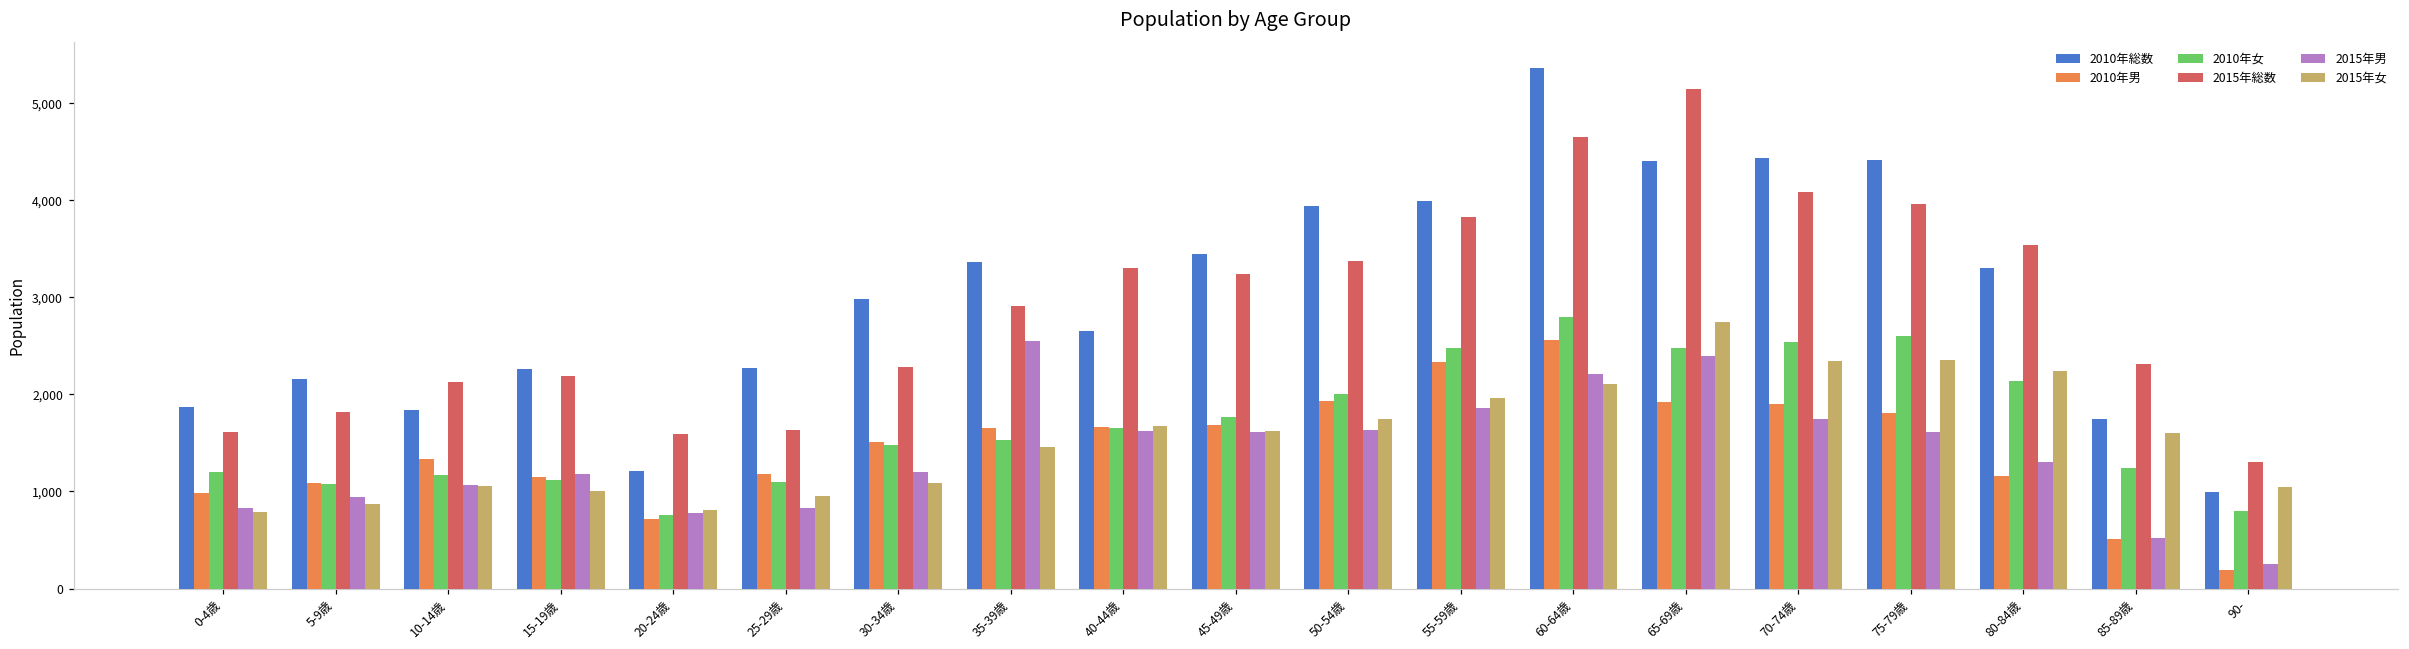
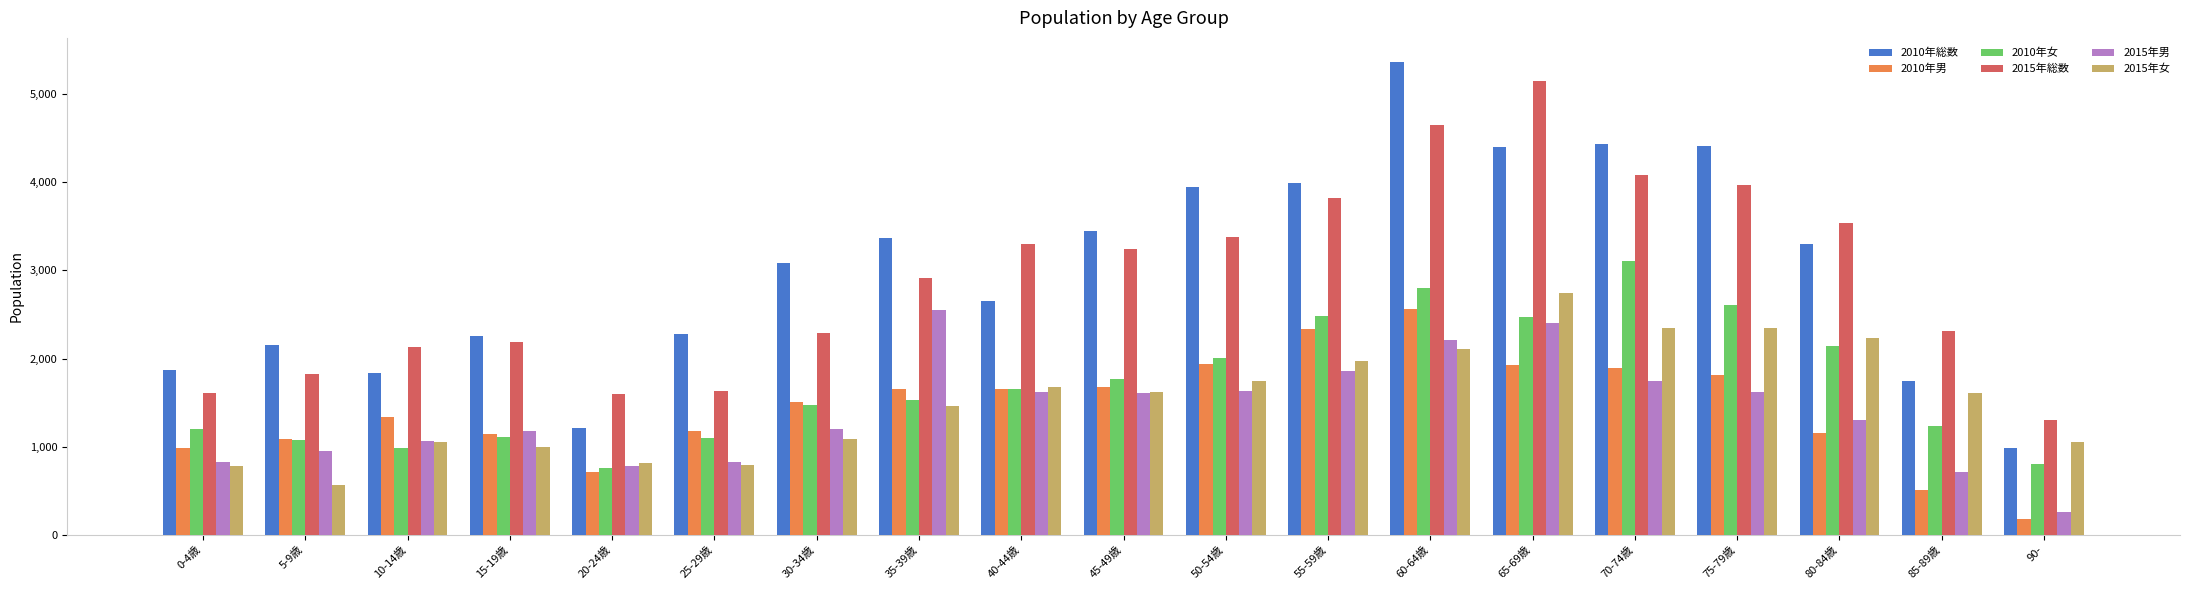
2015年女, 5-9歳: 900 -> 600
2010年女, 10-14歳: 1,200 -> 1,000
2015年女, 25-29歳: 900 -> 800
2010年総数, 30-34歳: 3,000 -> 3,100
2010年女, 70-74歳: 2,500 -> 3,100
2015年男, 85-89歳: 500 -> 700
